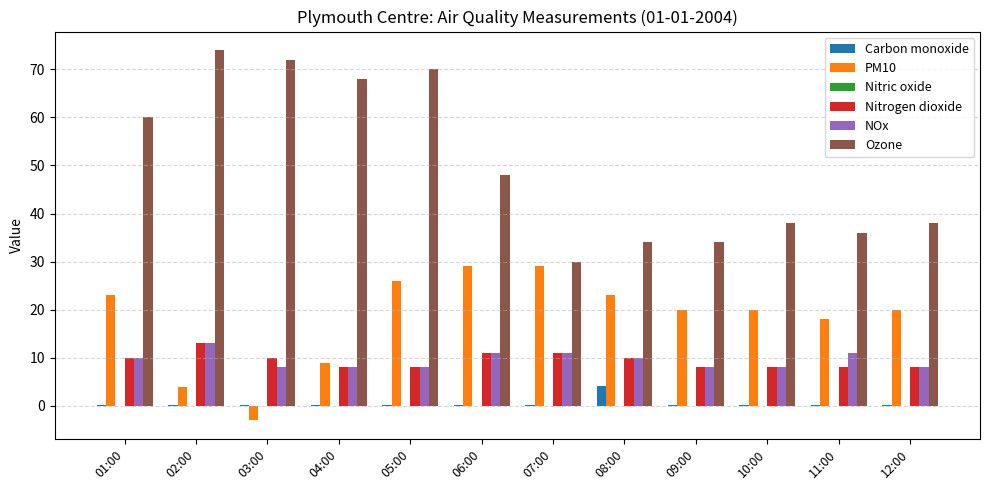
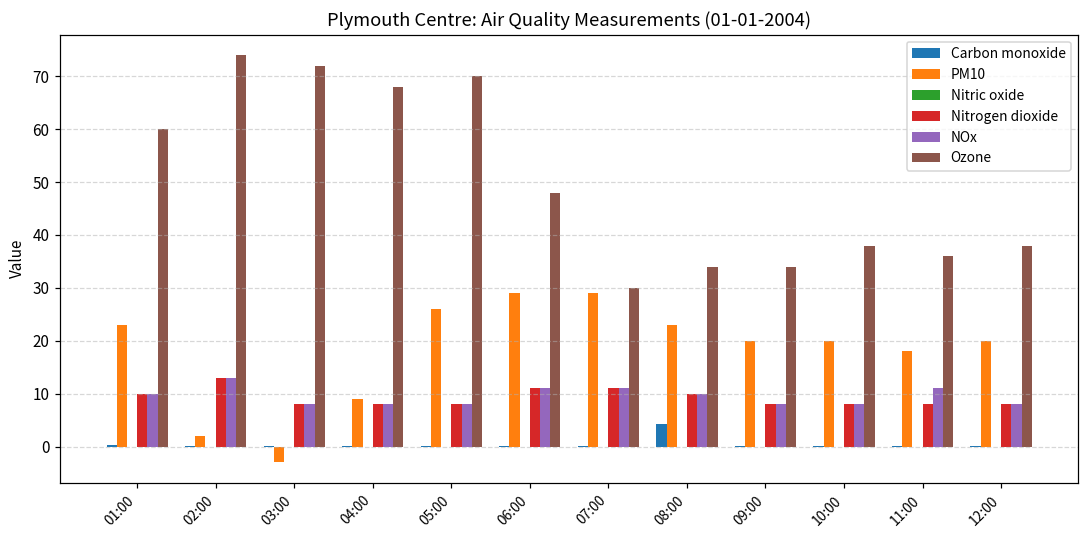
PM10, 02:00: 4 -> 2
Nitrogen dioxide, 03:00: 10 -> 8
